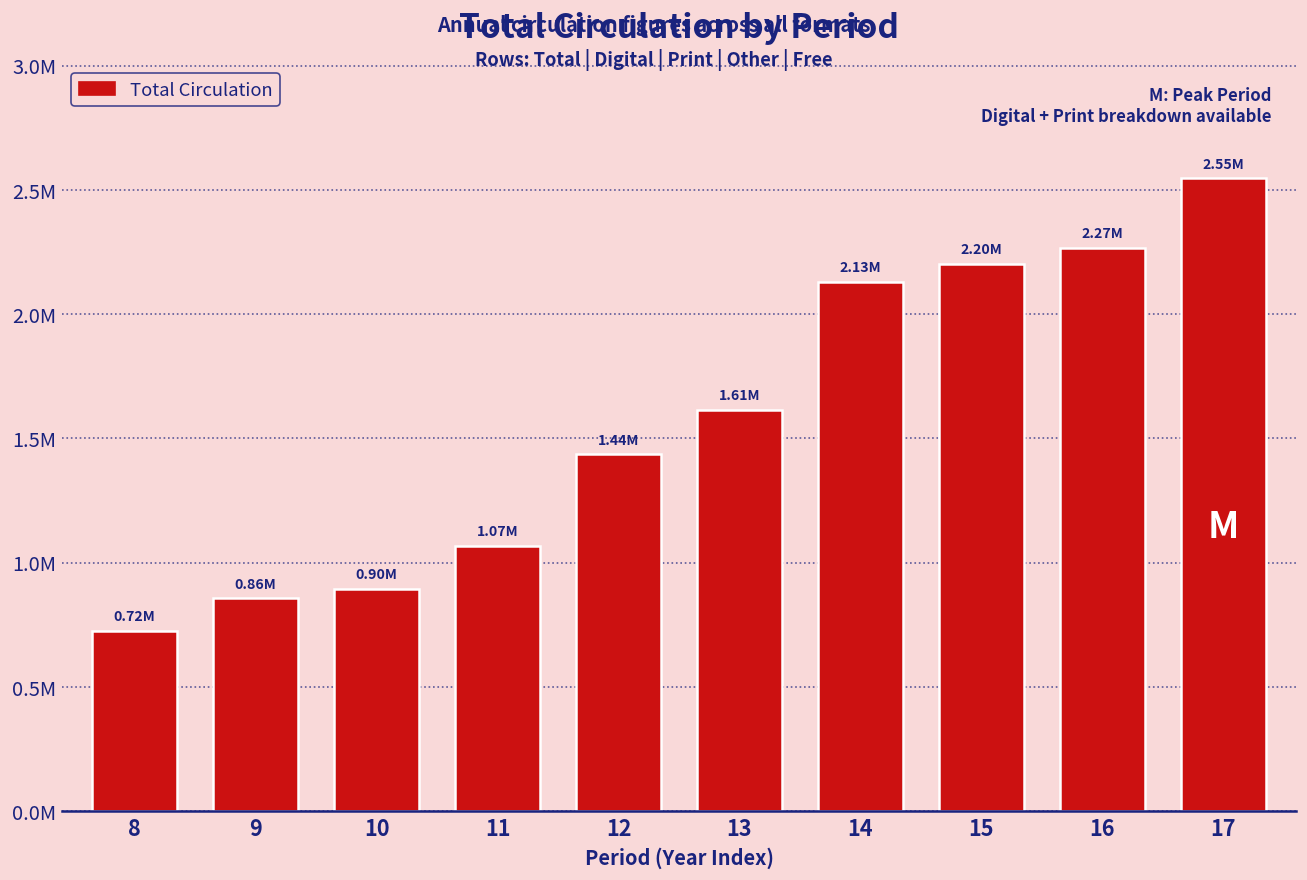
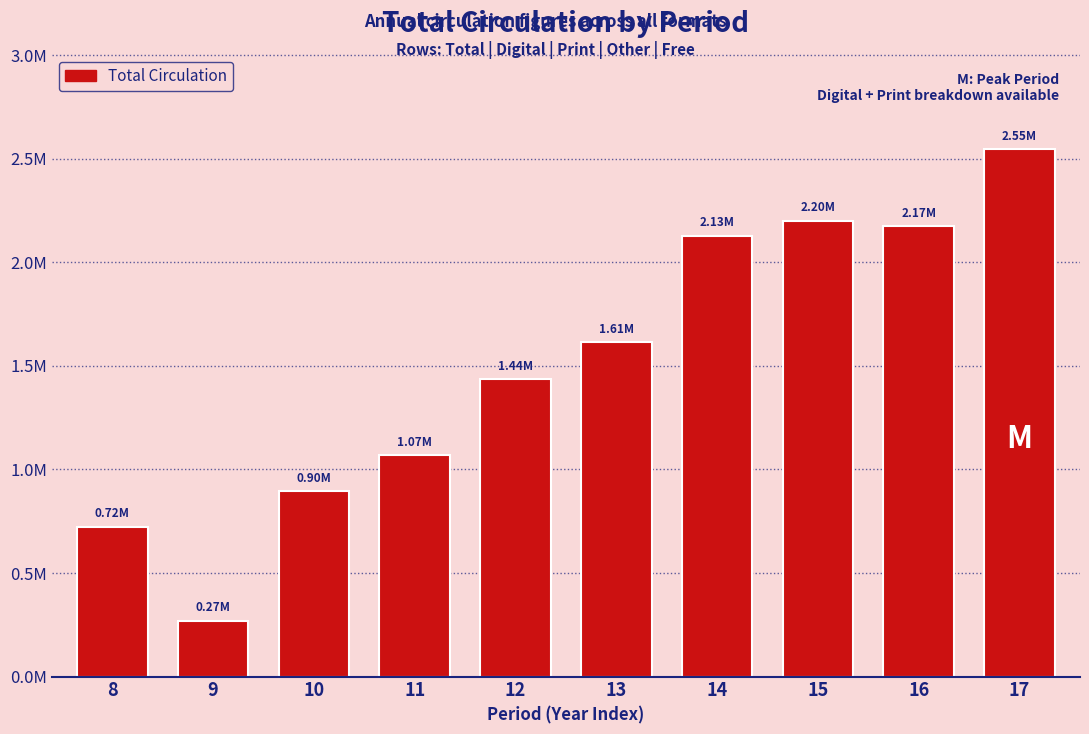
9: 0.86M -> 0.27M
16: 2.27M -> 2.17M
